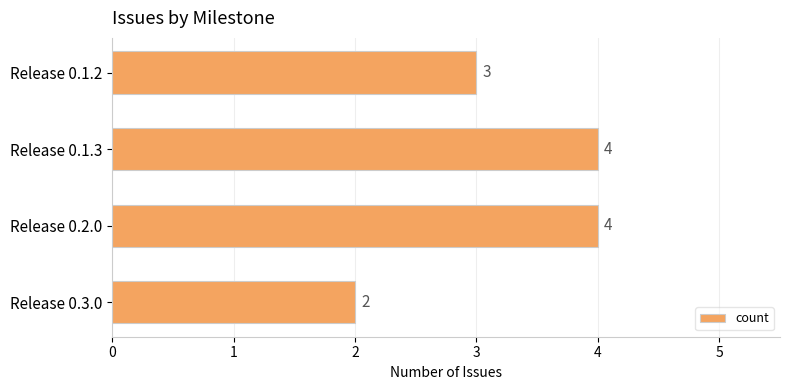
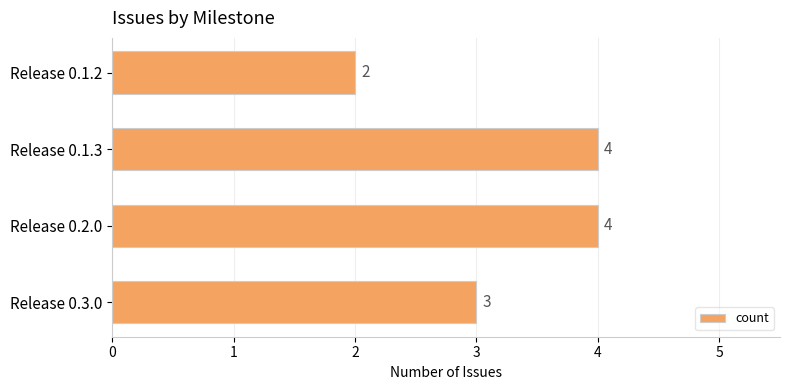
Release 0.1.2: 3 -> 2
Release 0.3.0: 2 -> 3
